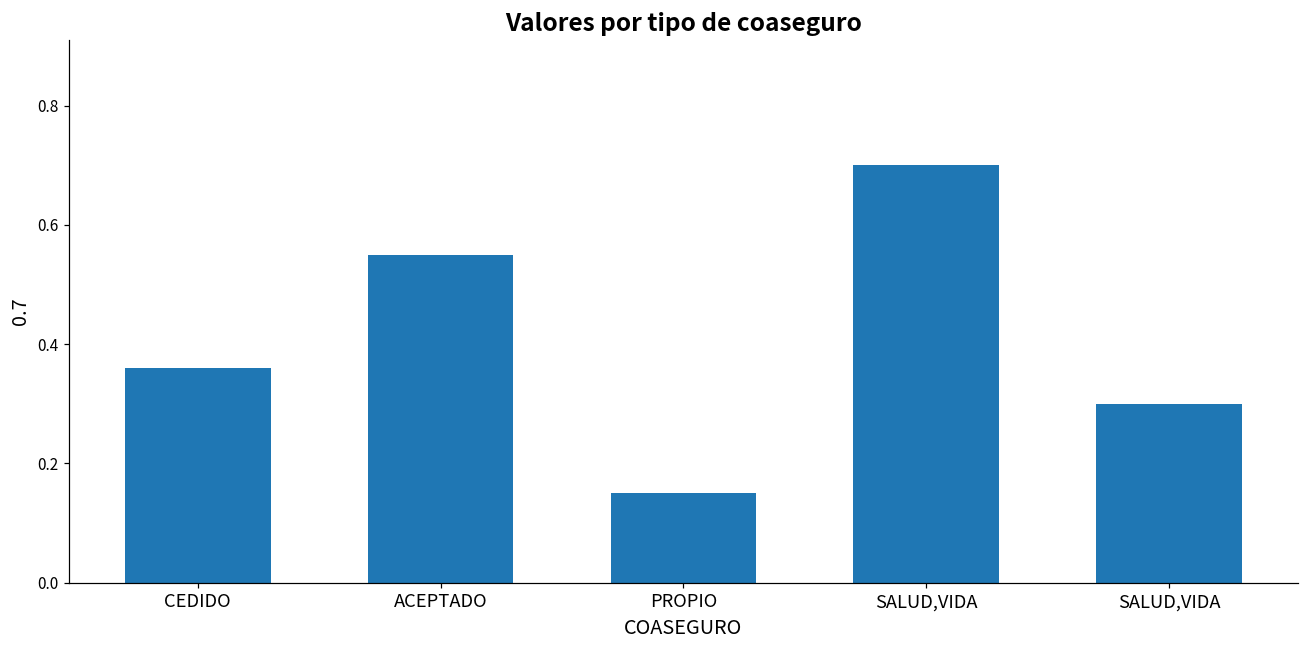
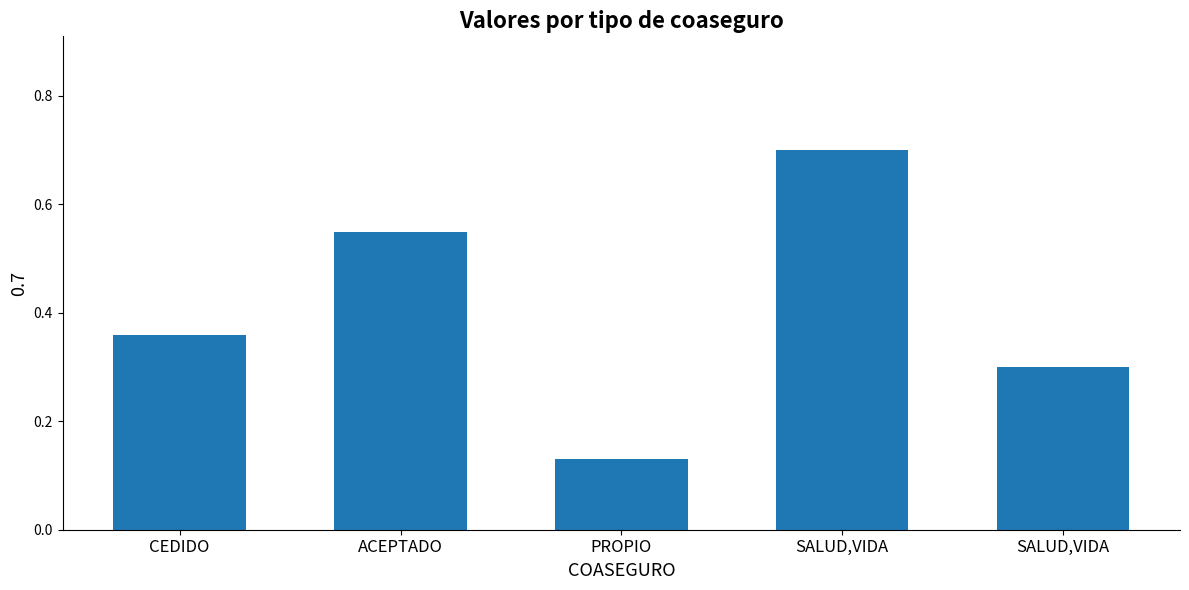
PROPIO: 0.15 -> 0.13
